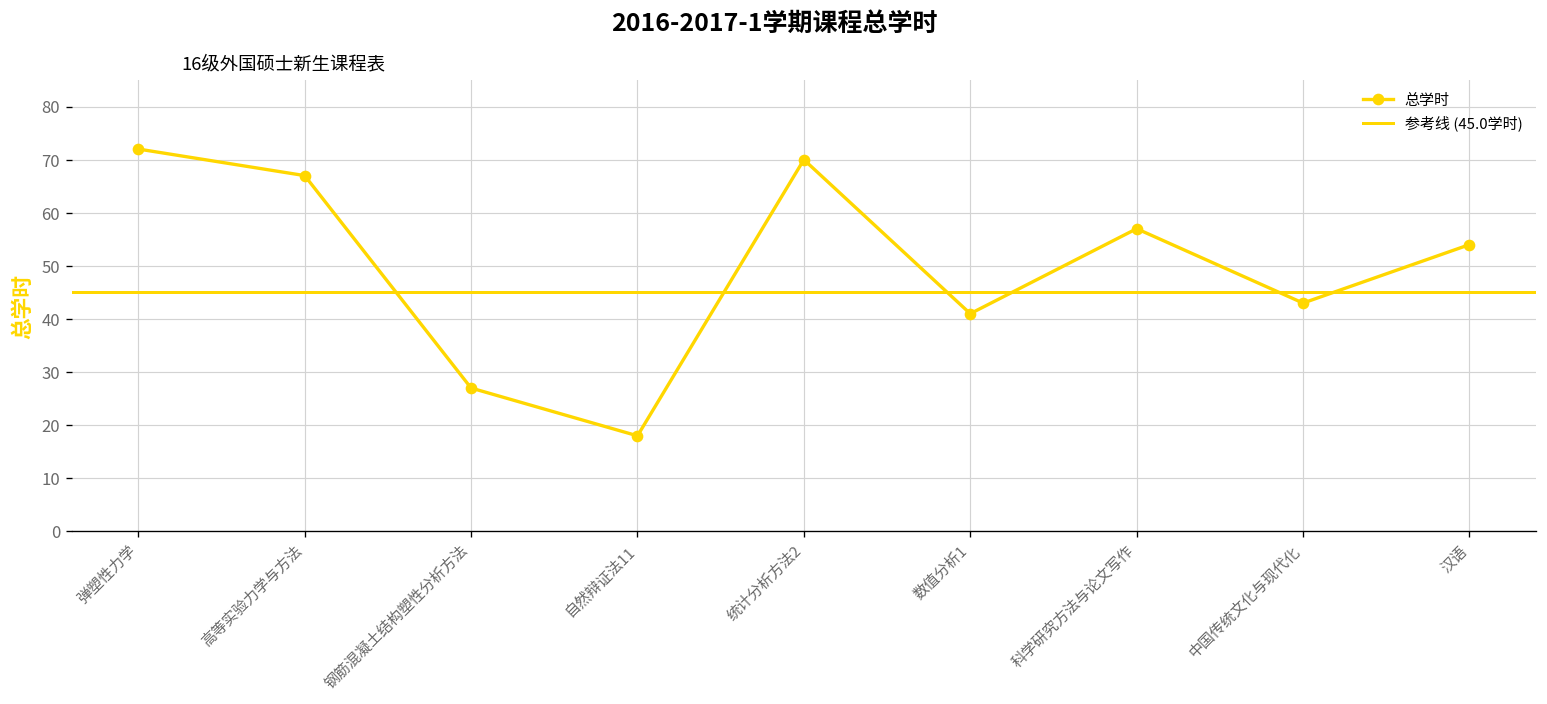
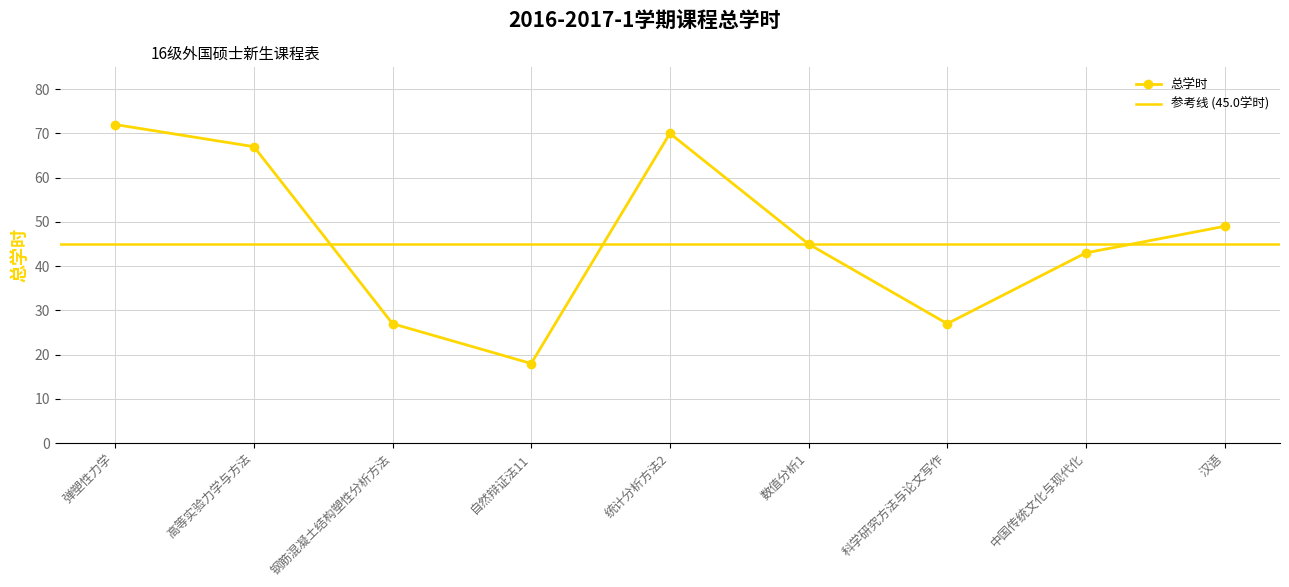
数值分析1: 41 -> 45
科学研究方法与论文写作: 57 -> 27
汉语: 54 -> 49
